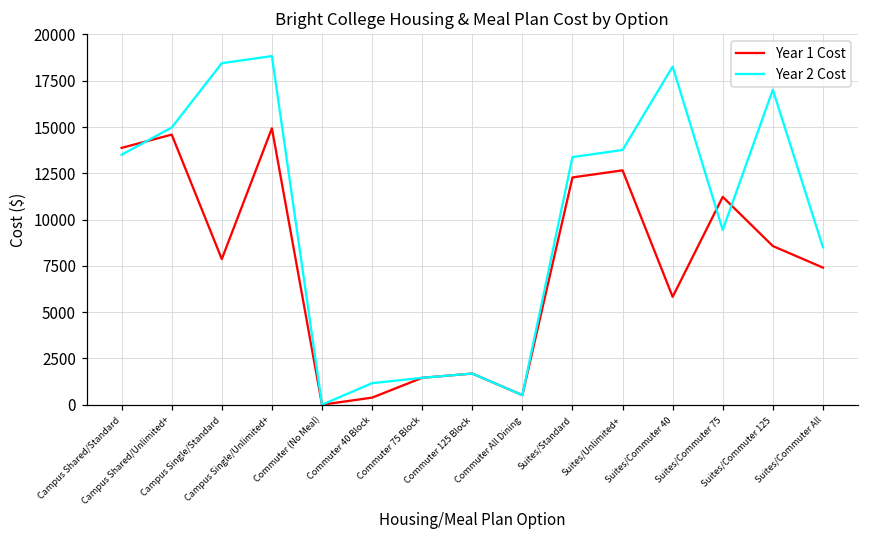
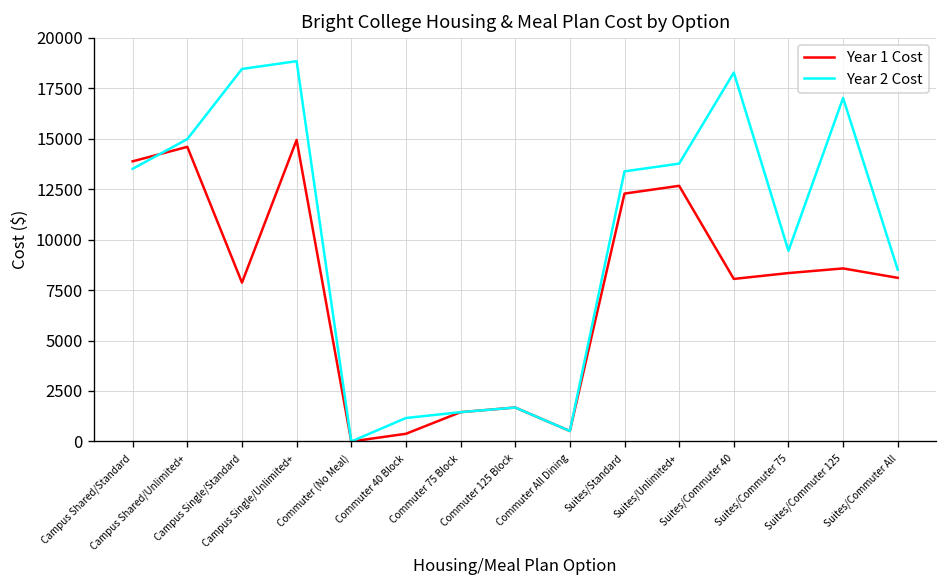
Year 1 Cost, Suites/Commuter 40: 5800 -> 8100
Year 1 Cost, Suites/Commuter 75: 11200 -> 8300
Year 1 Cost, Suites/Commuter All: 7400 -> 8100
